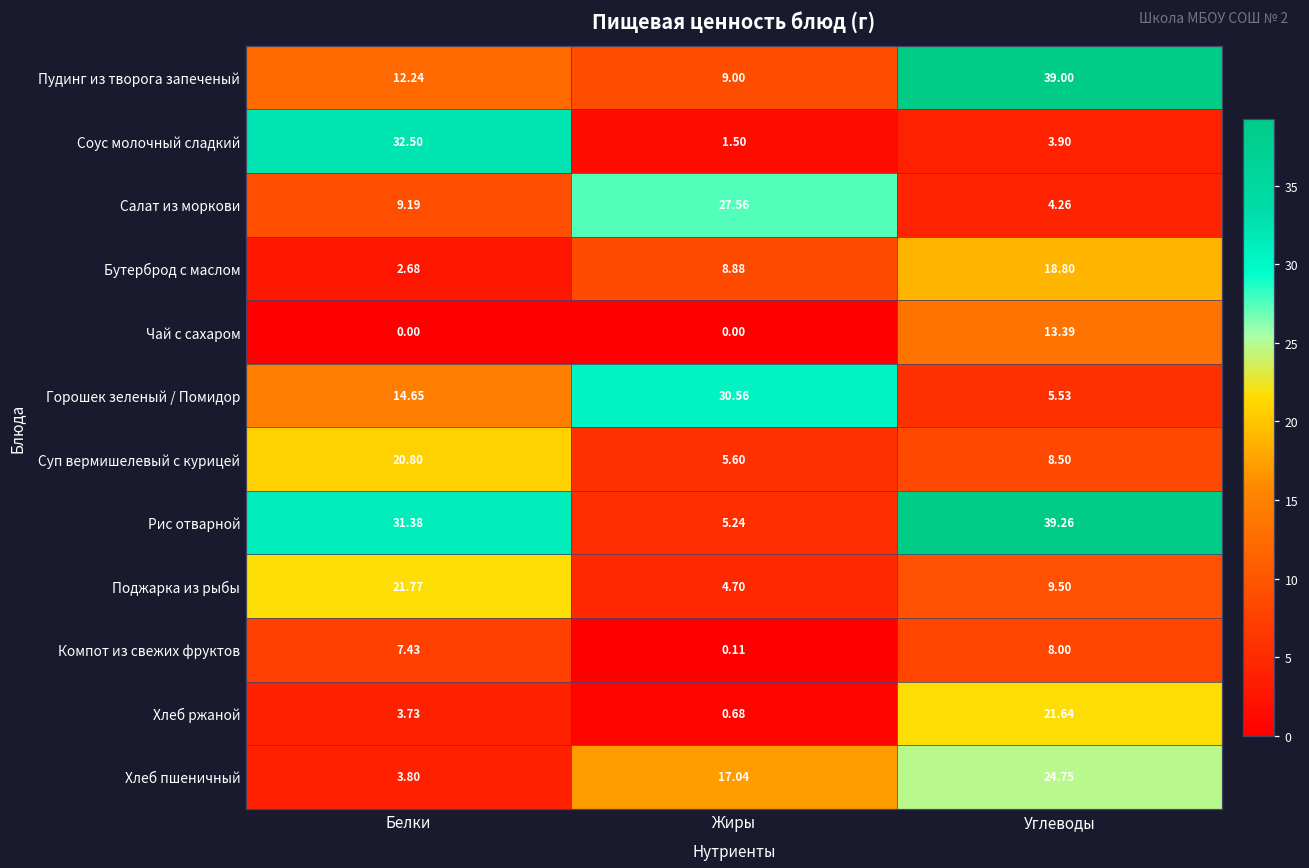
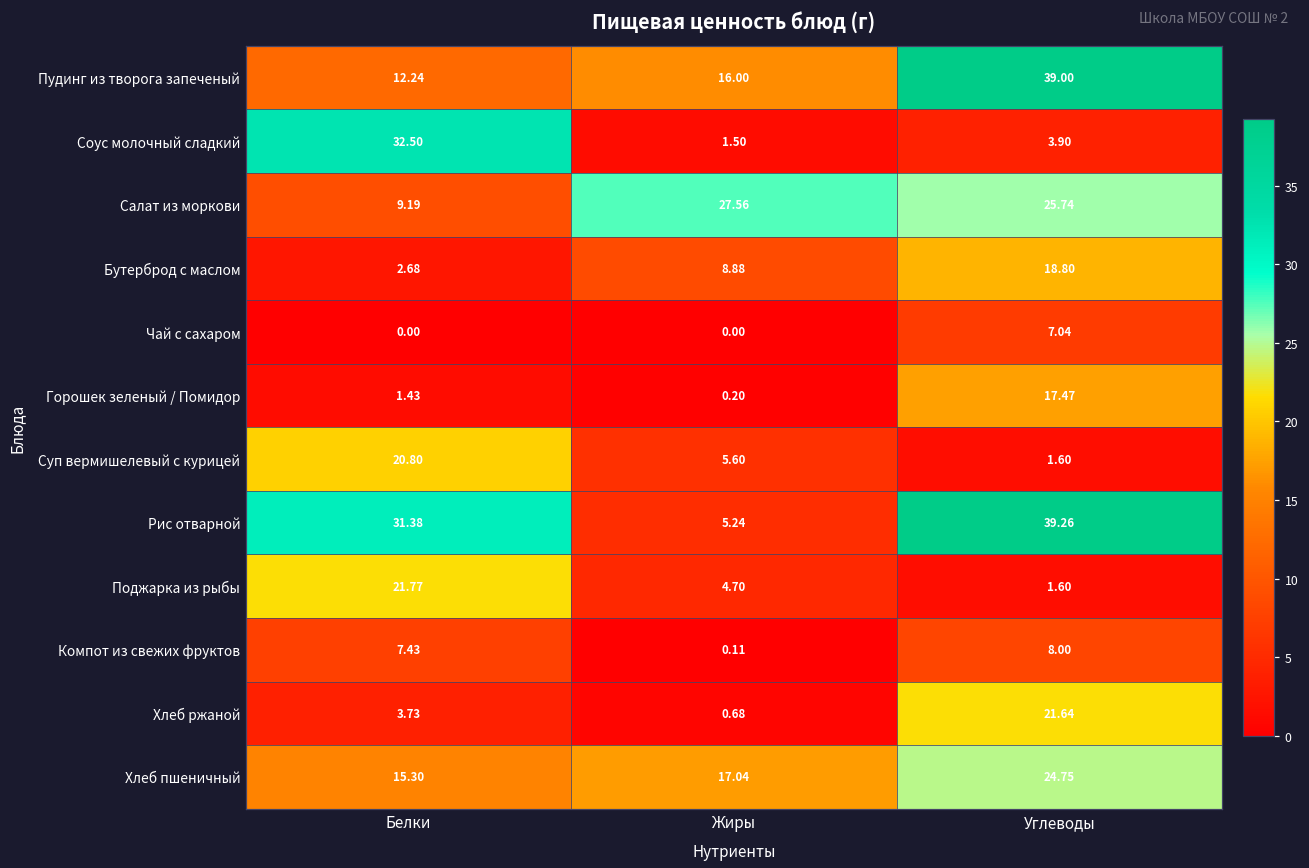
Пудинг из творога запеченый, Жиры: 9.00 -> 16.00
Салат из моркови, Углеводы: 4.26 -> 25.74
Чай с сахаром, Углеводы: 13.39 -> 7.04
Горошек зеленый / Помидор, Белки: 14.65 -> 1.43
Горошек зеленый / Помидор, Жиры: 30.56 -> 0.20
Горошек зеленый / Помидор, Углеводы: 5.53 -> 17.47
Суп вермишелевый с курицей, Углеводы: 8.50 -> 1.60
Поджарка из рыбы, Углеводы: 9.50 -> 1.60
Хлеб пшеничный, Белки: 3.80 -> 15.30
